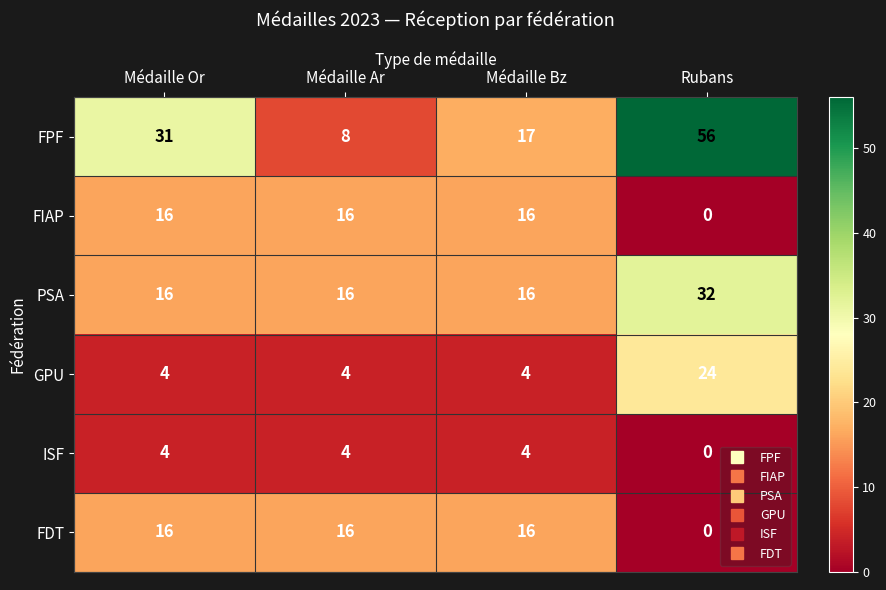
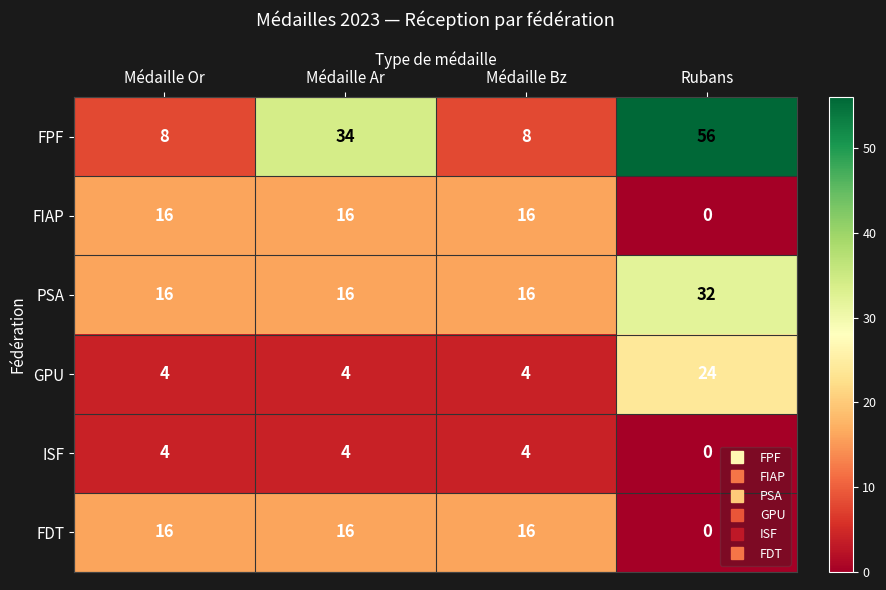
FPF, Médaille Or: 31 -> 8
FPF, Médaille Ar: 8 -> 34
FPF, Médaille Bz: 17 -> 8
